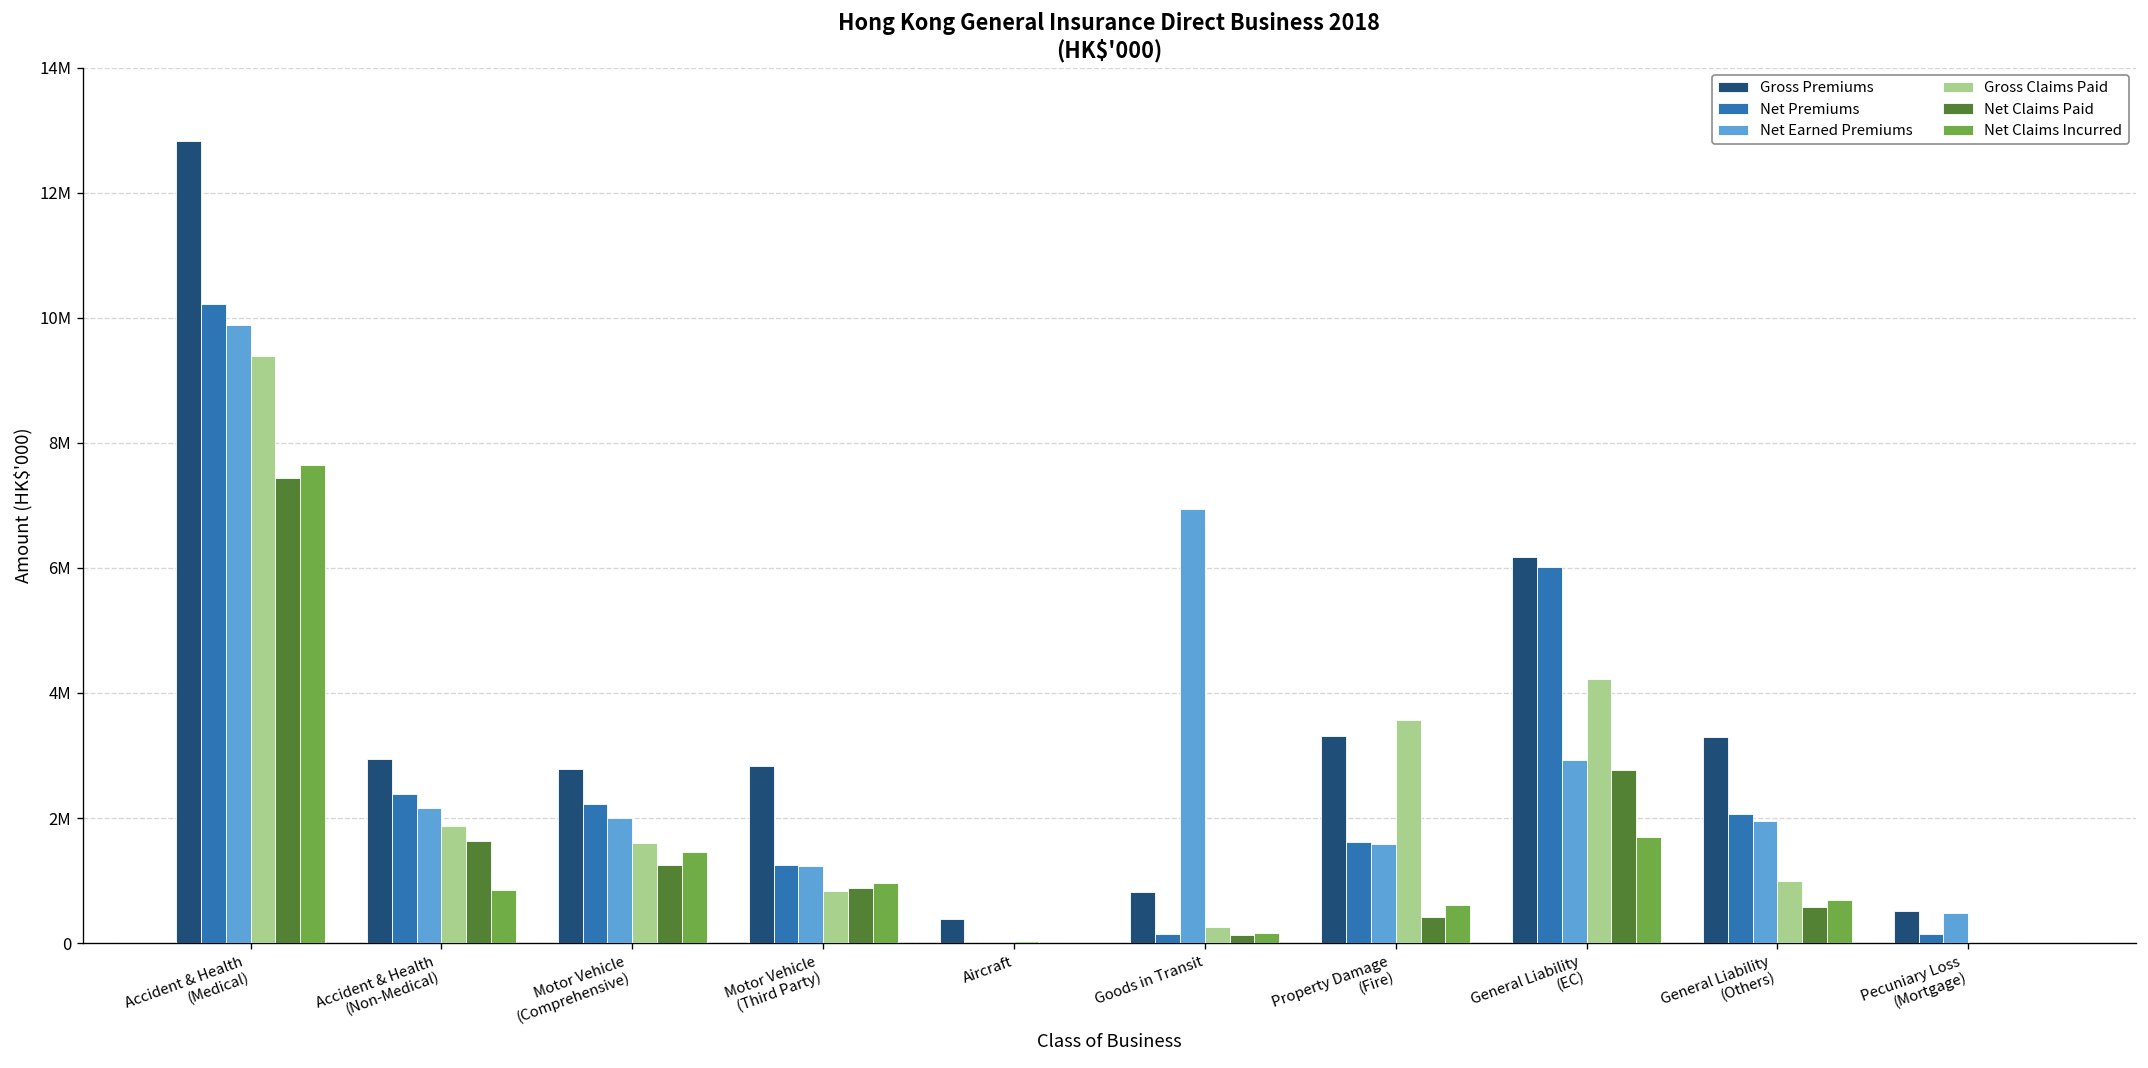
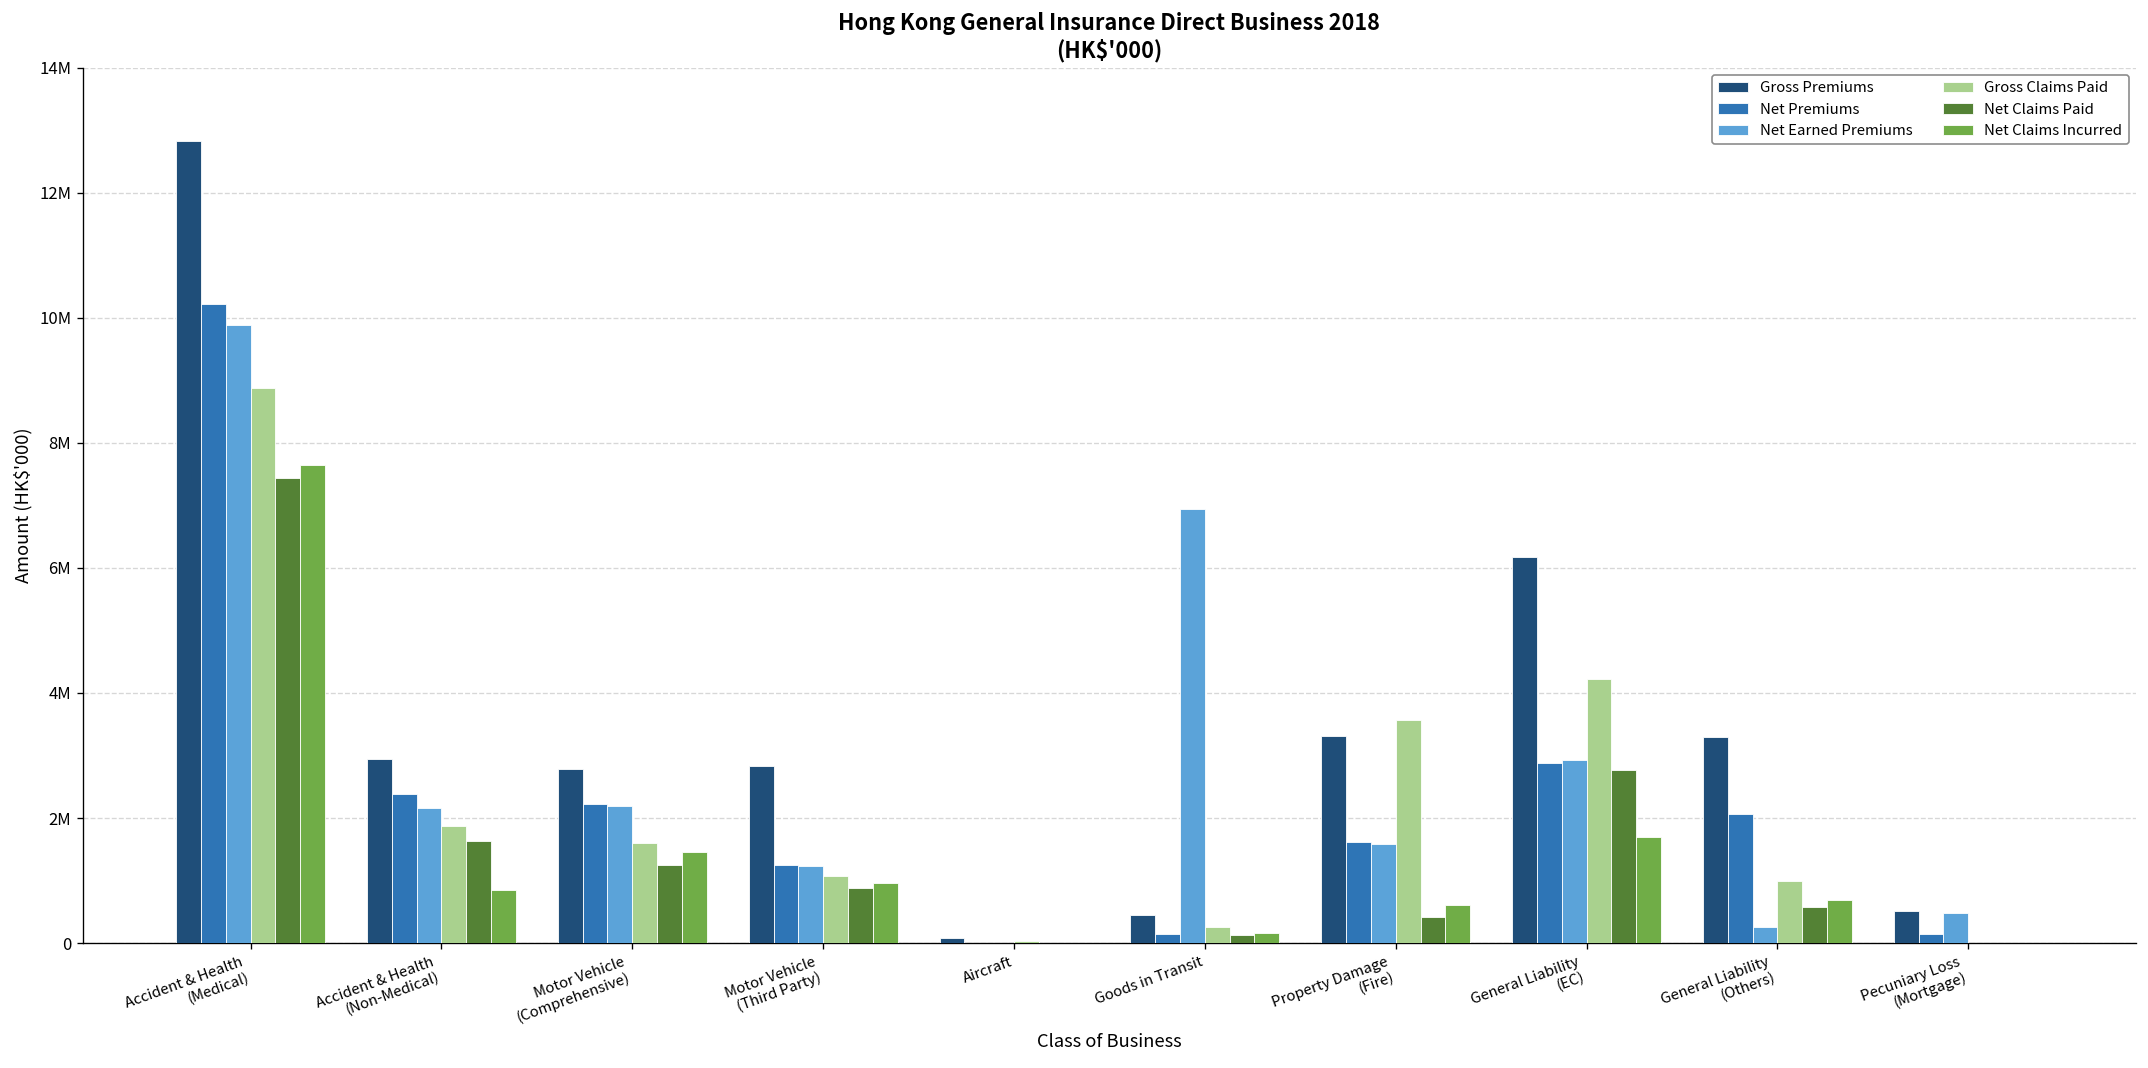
Gross Claims Paid, Accident & Health (Medical): 9400000 -> 8900000
Net Earned Premiums, Motor Vehicle (Comprehensive): 2000000 -> 2200000
Gross Claims Paid, Motor Vehicle (Third Party): 800000 -> 1100000
Gross Premiums, Aircraft: 400000 -> 100000
Gross Premiums, Goods in Transit: 800000 -> 500000
Net Premiums, General Liability (EC): 6000000 -> 2900000
Net Earned Premiums, General Liability (Others): 1900000 -> 300000
